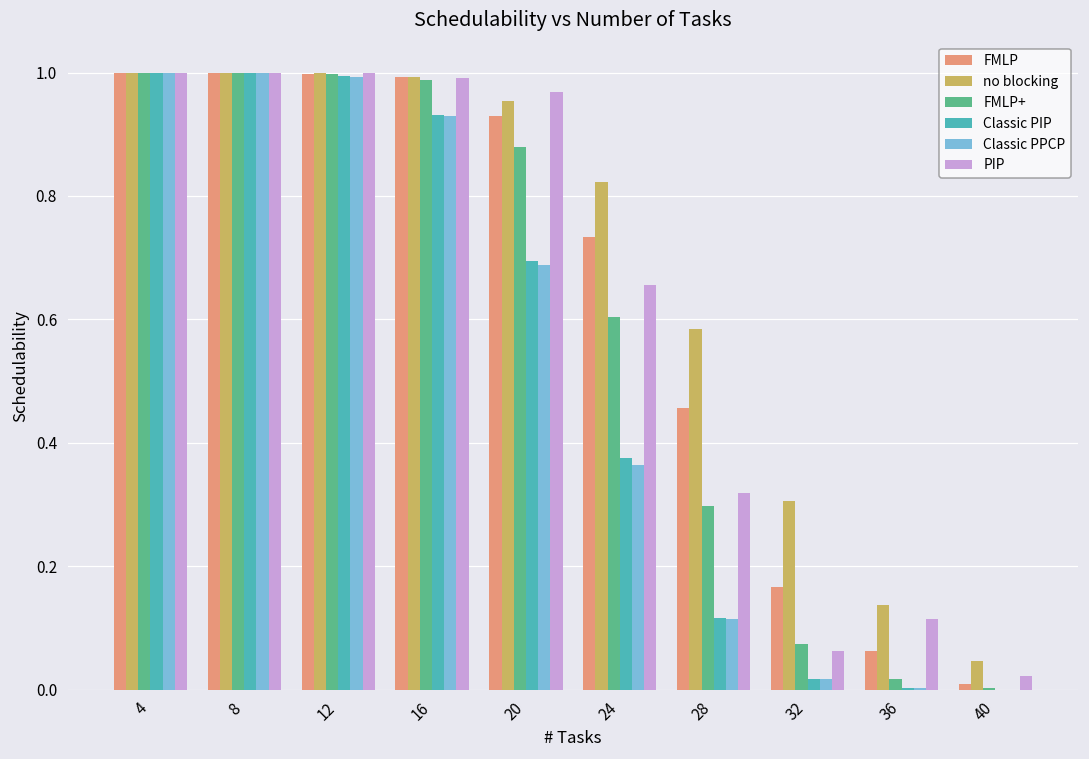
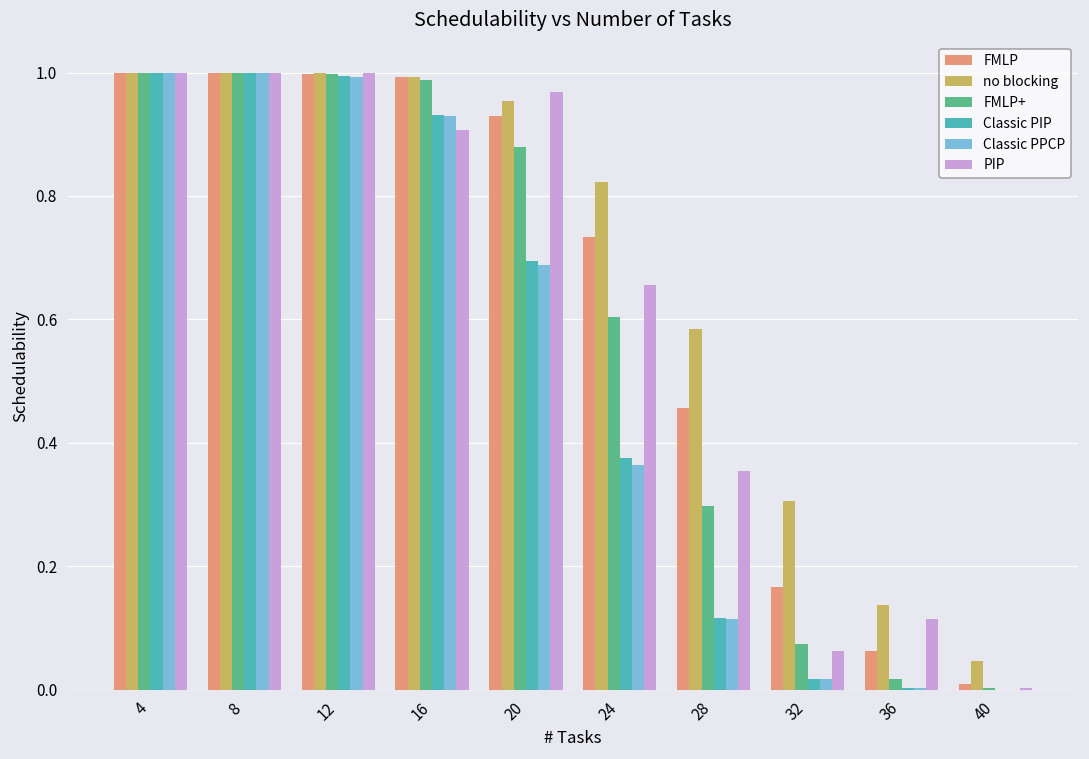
PIP, 16: 0.99 -> 0.91
PIP, 28: 0.32 -> 0.35
PIP, 40: 0.02 -> 0.00
